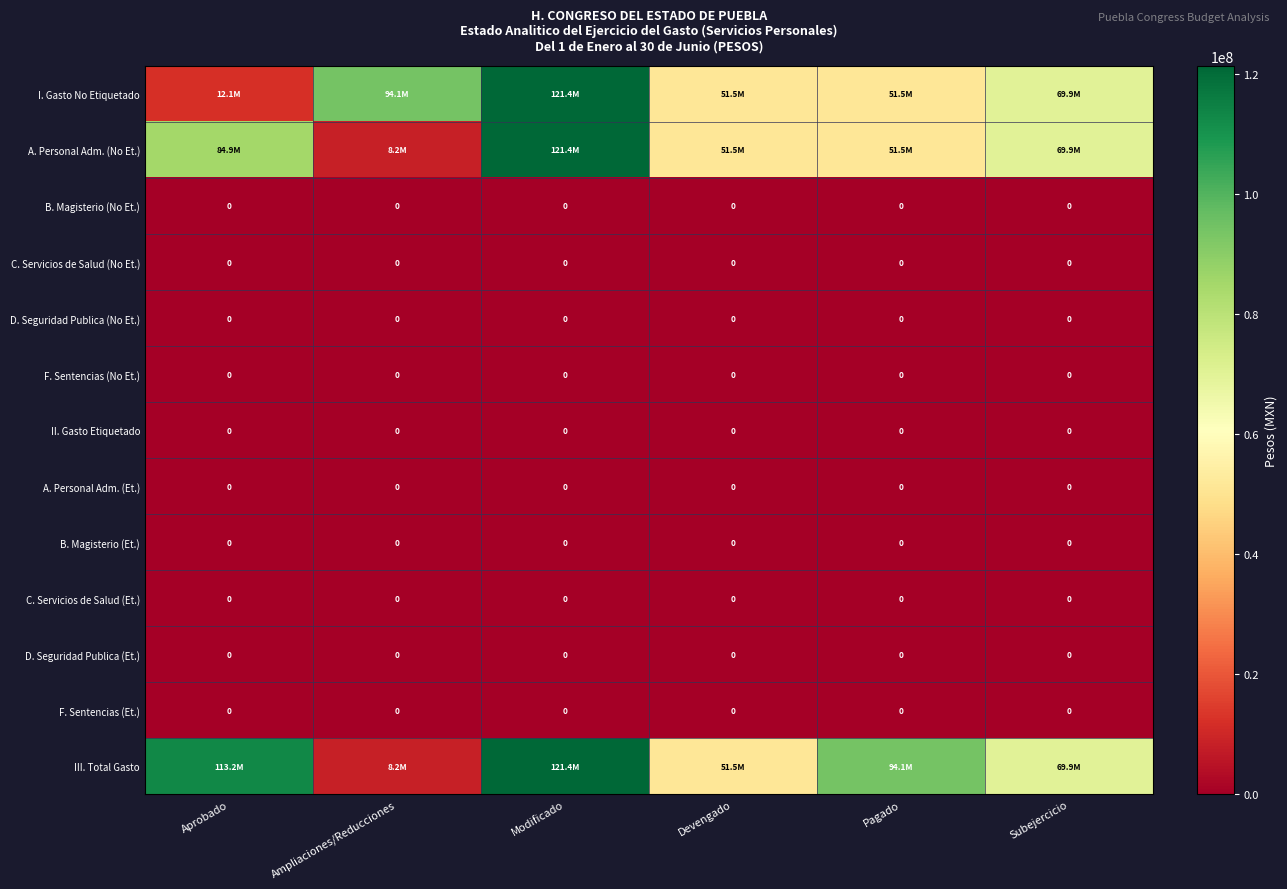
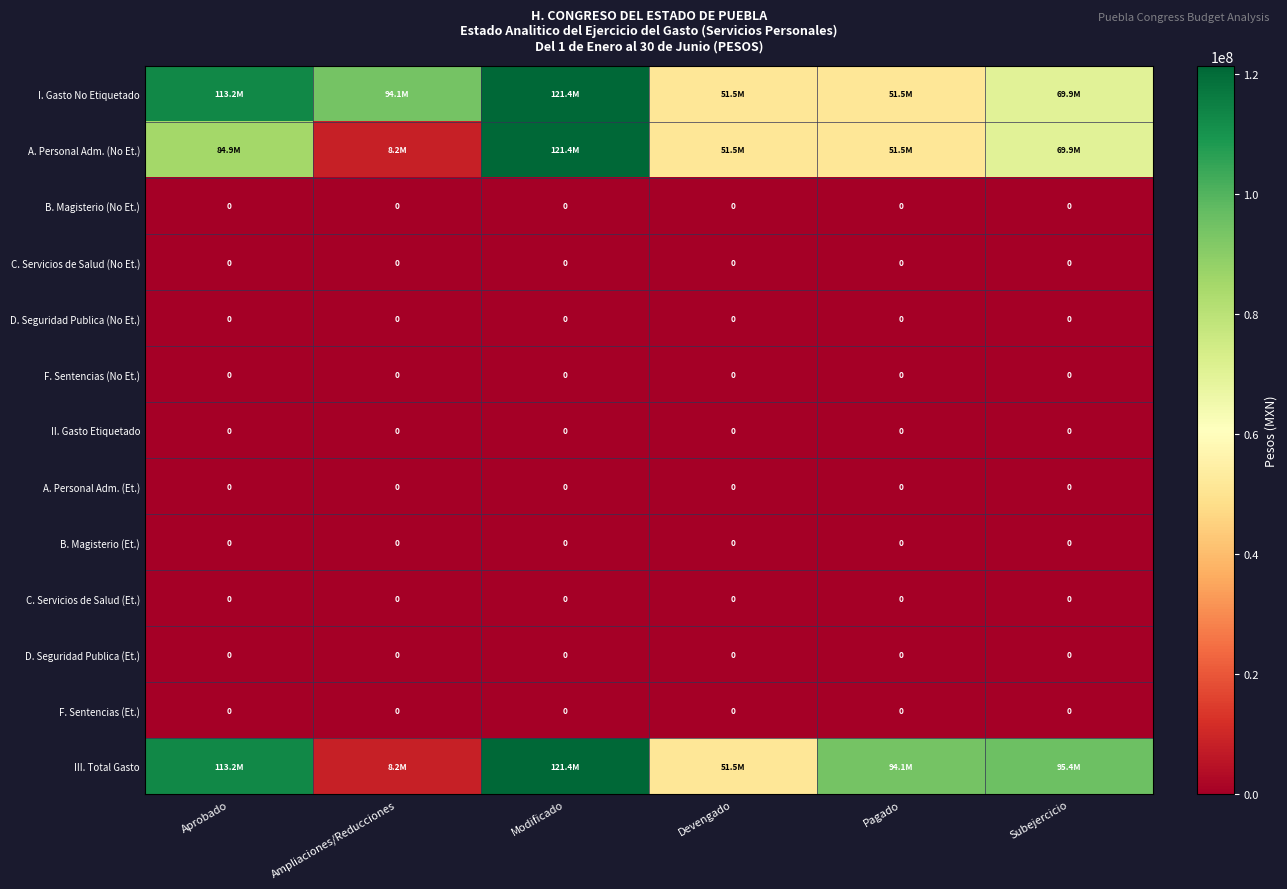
I. Gasto No Etiquetado, Aprobado: 12.1M -> 113.2M
III. Total Gasto, Subejercicio: 69.9M -> 95.4M
